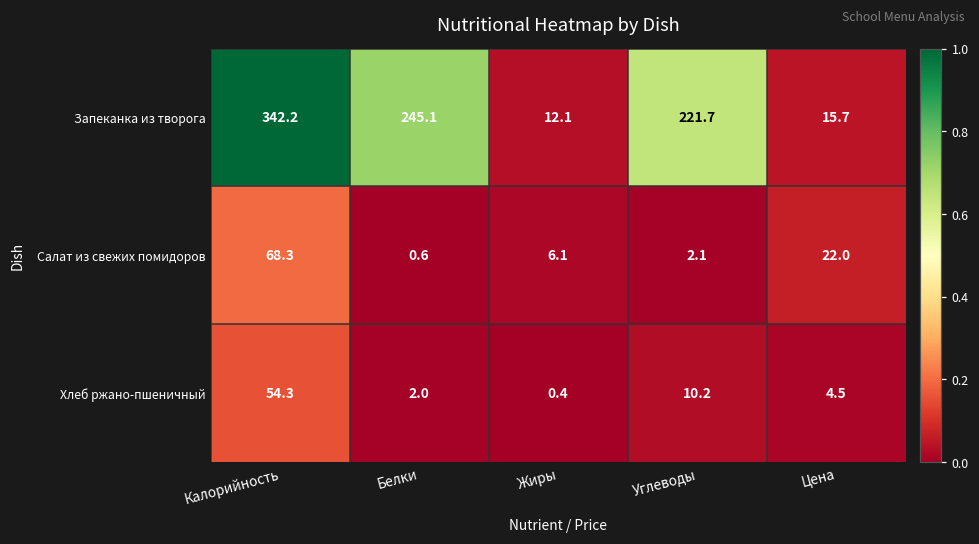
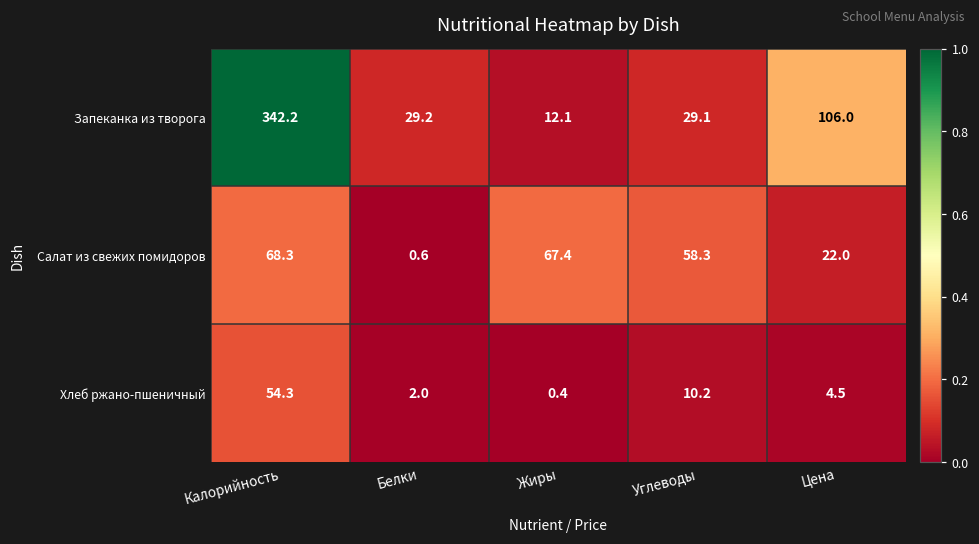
Запеканка из творога, Белки: 245.1 -> 29.2
Запеканка из творога, Углеводы: 221.7 -> 29.1
Запеканка из творога, Цена: 15.7 -> 106.0
Салат из свежих помидоров, Жиры: 6.1 -> 67.4
Салат из свежих помидоров, Углеводы: 2.1 -> 58.3
